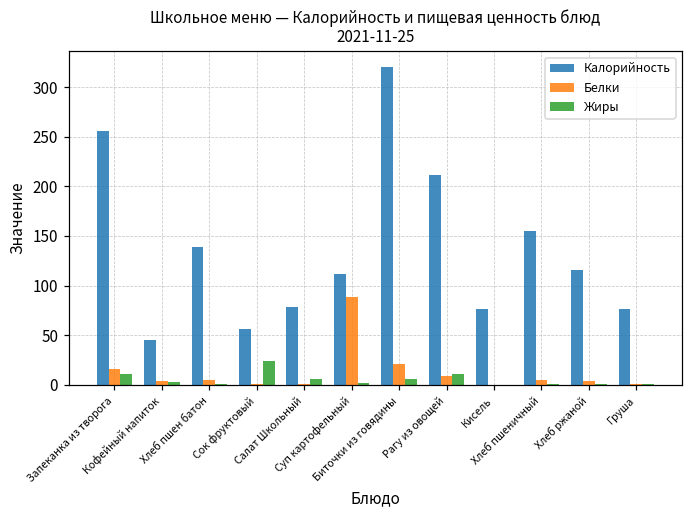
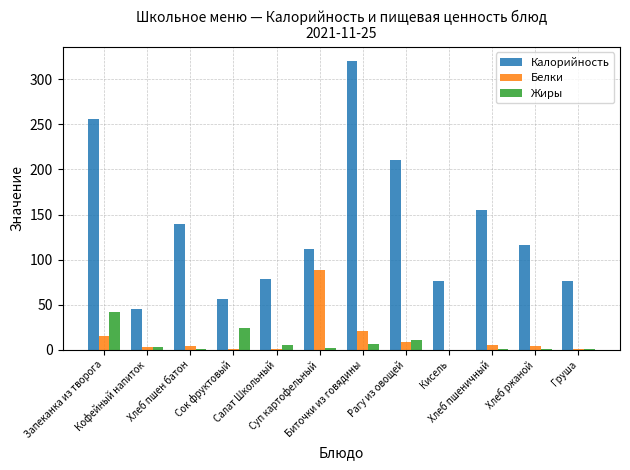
Жиры, Запеканка из творога: 10 -> 40
